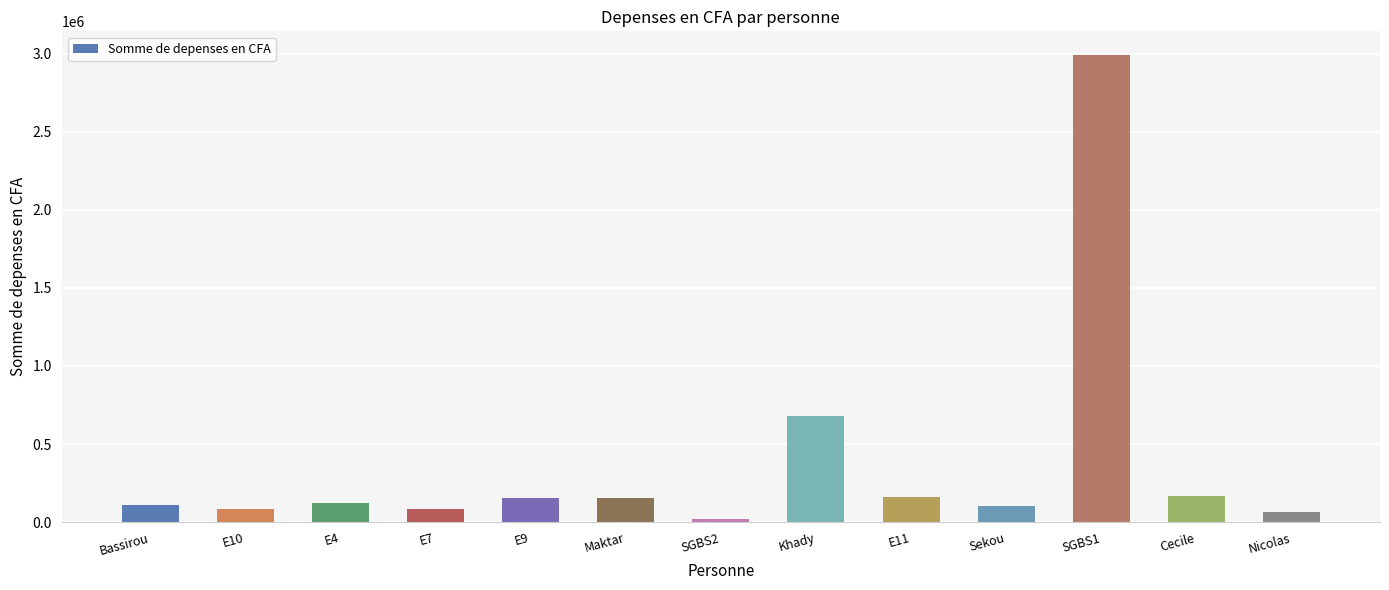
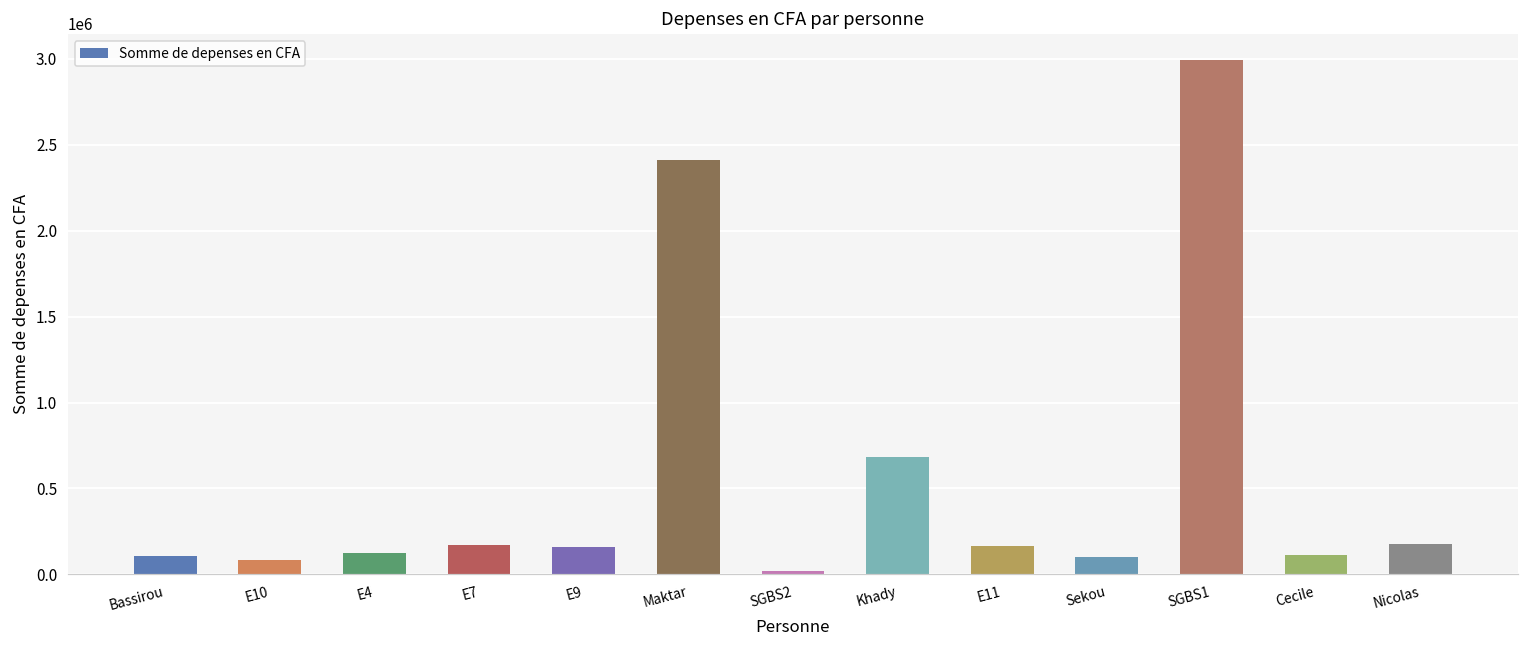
E7: 80000 -> 170000
Maktar: 150000 -> 2410000
Cecile: 170000 -> 110000
Nicolas: 70000 -> 180000
